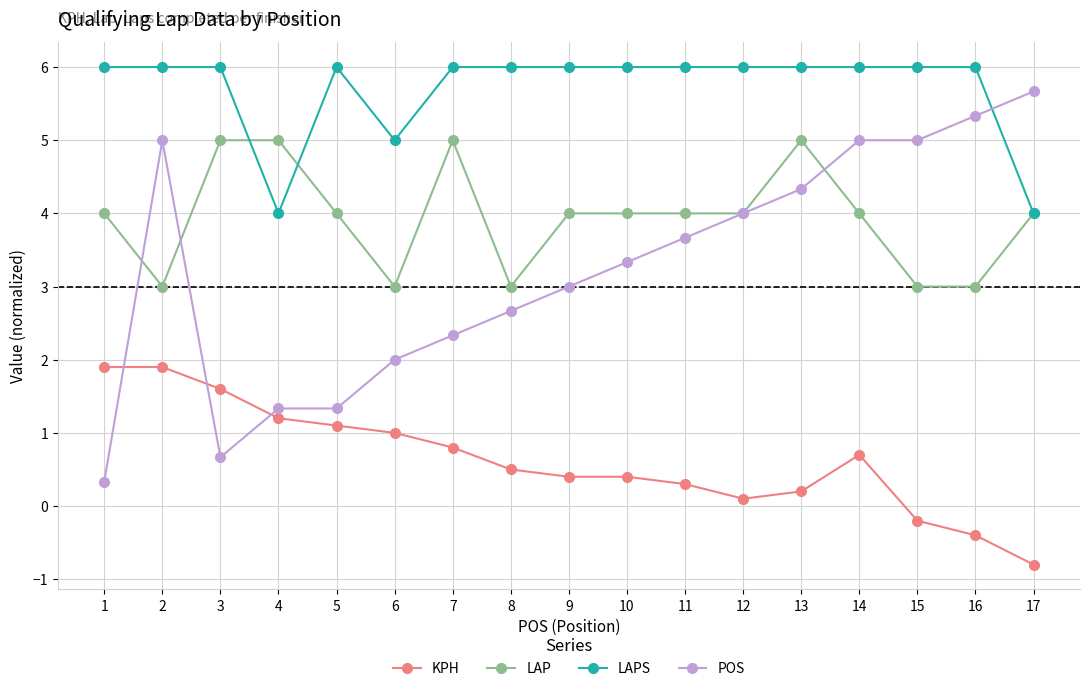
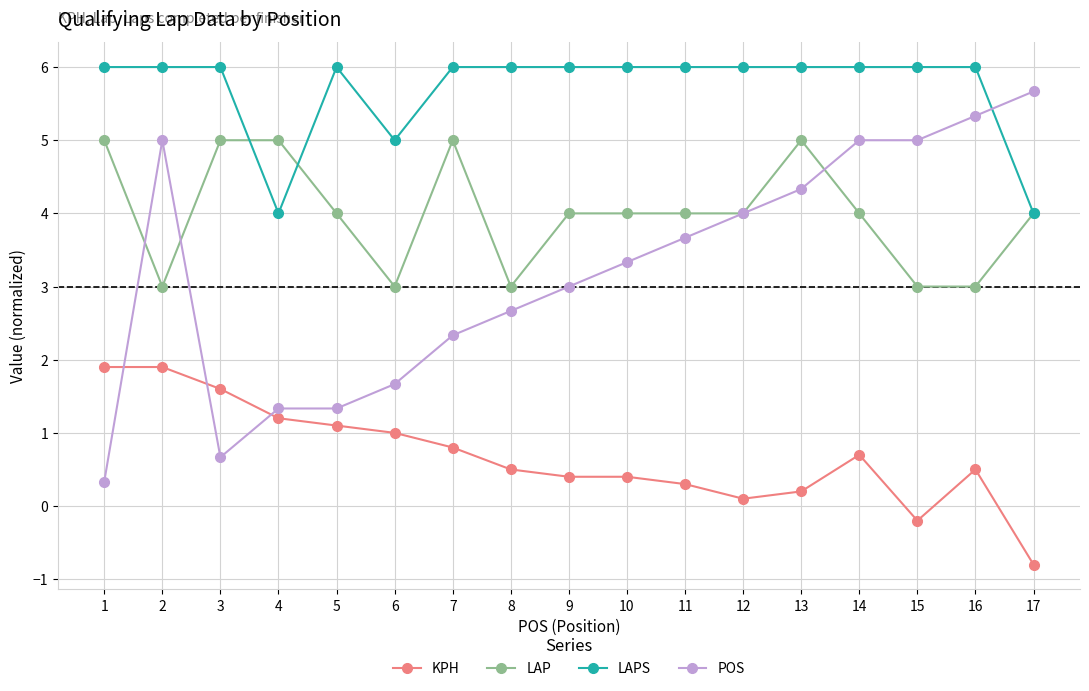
LAP, 1: 4 -> 5
POS, 6: 2.0 -> 1.7
KPH, 16: -0.4 -> 0.5
